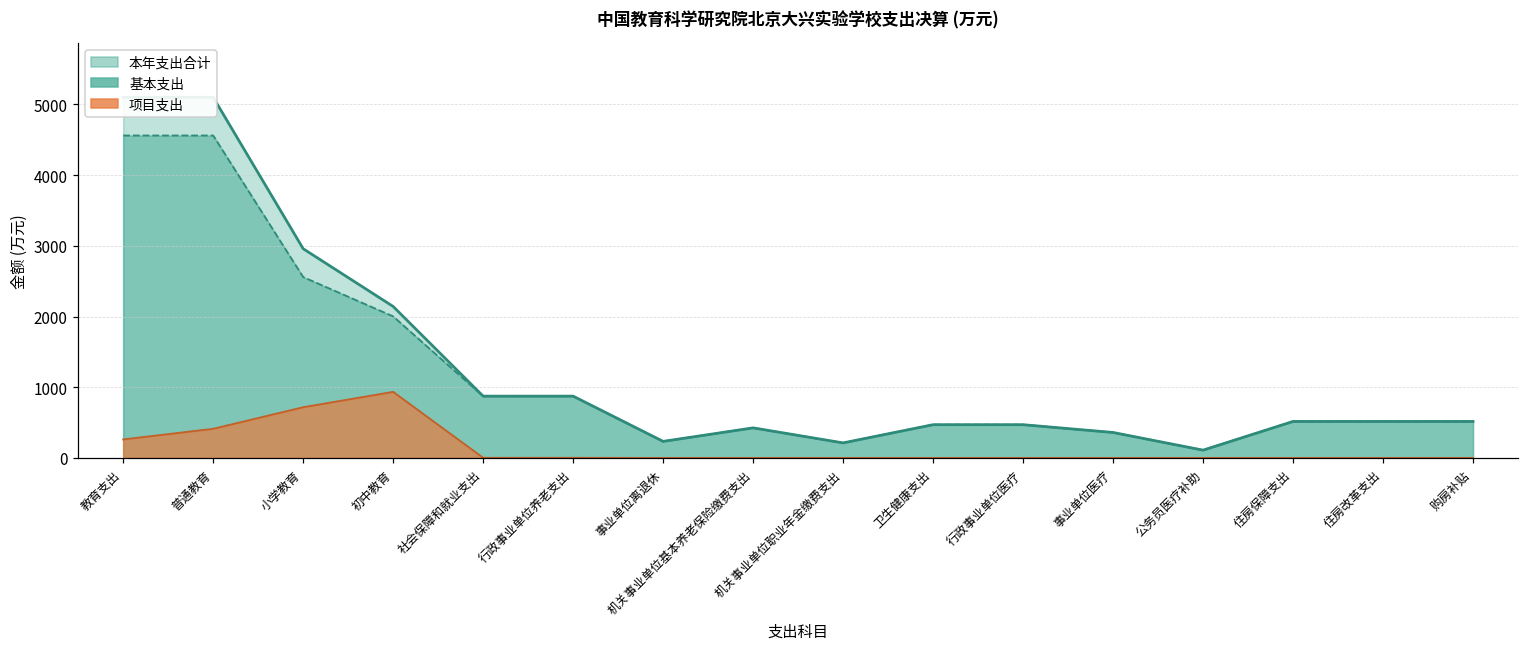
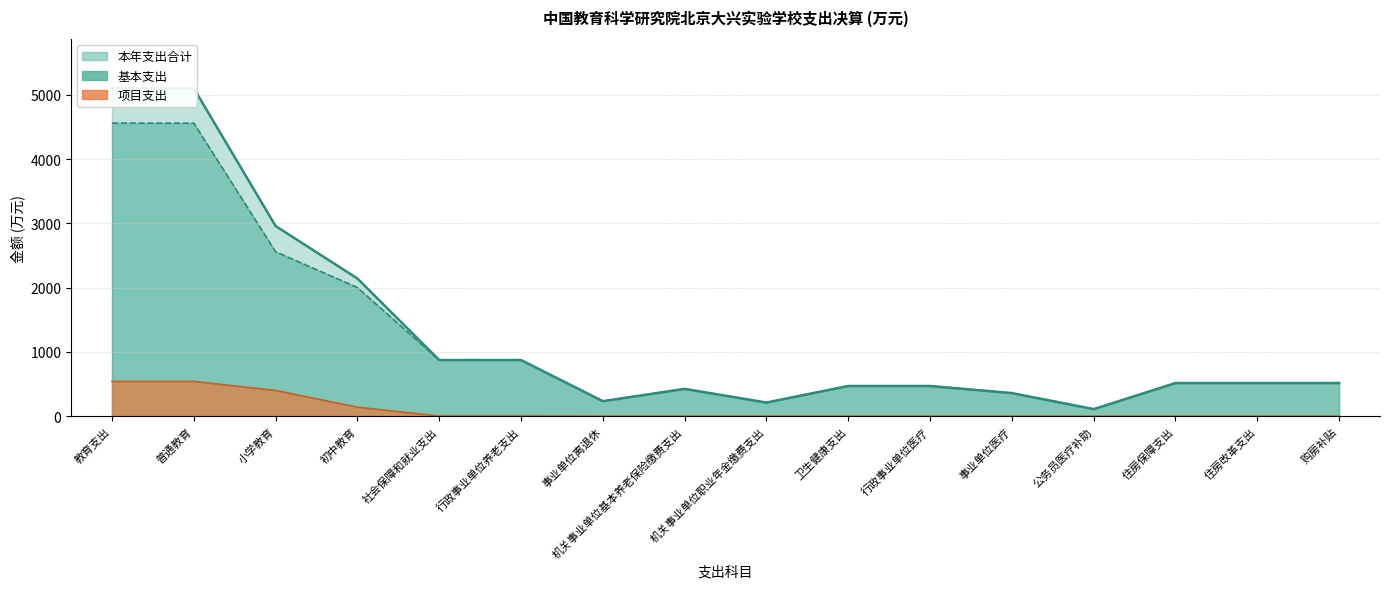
项目支出, 教育支出: 300 -> 500
项目支出, 普通教育: 400 -> 500
项目支出, 小学教育: 700 -> 400
项目支出, 初中教育: 900 -> 100
